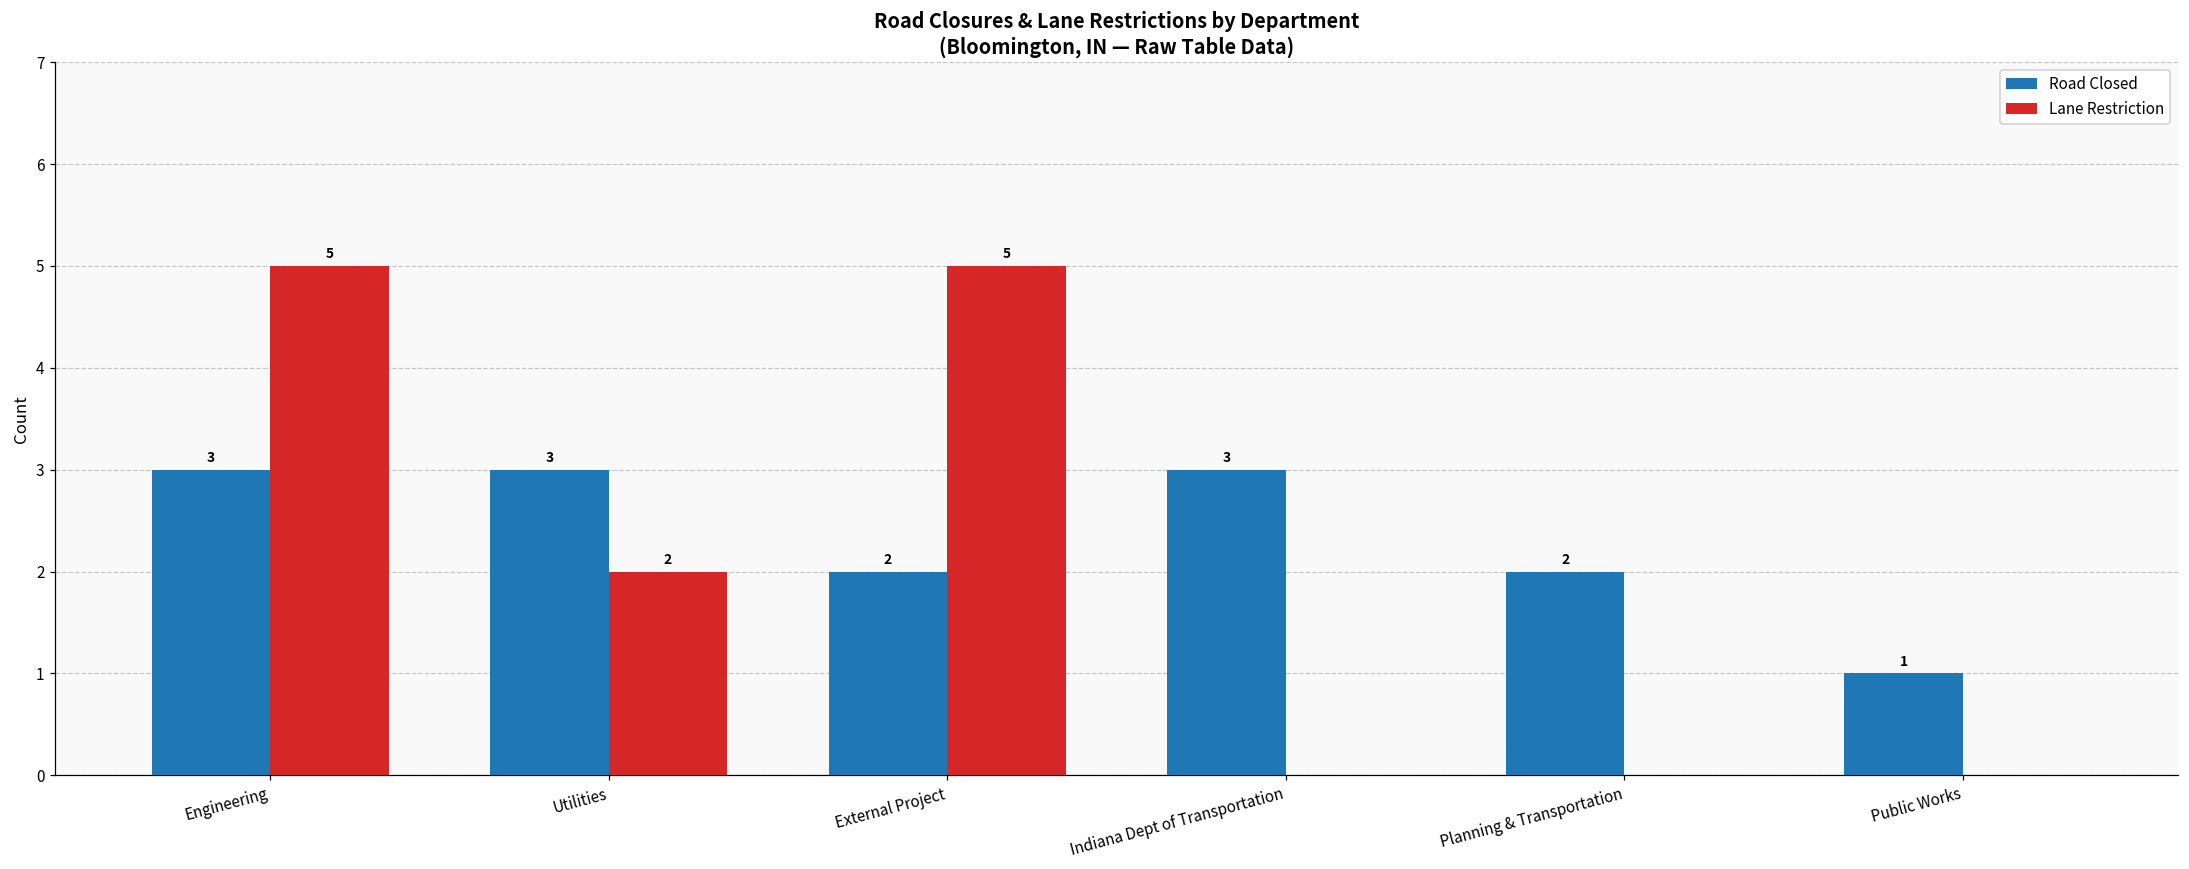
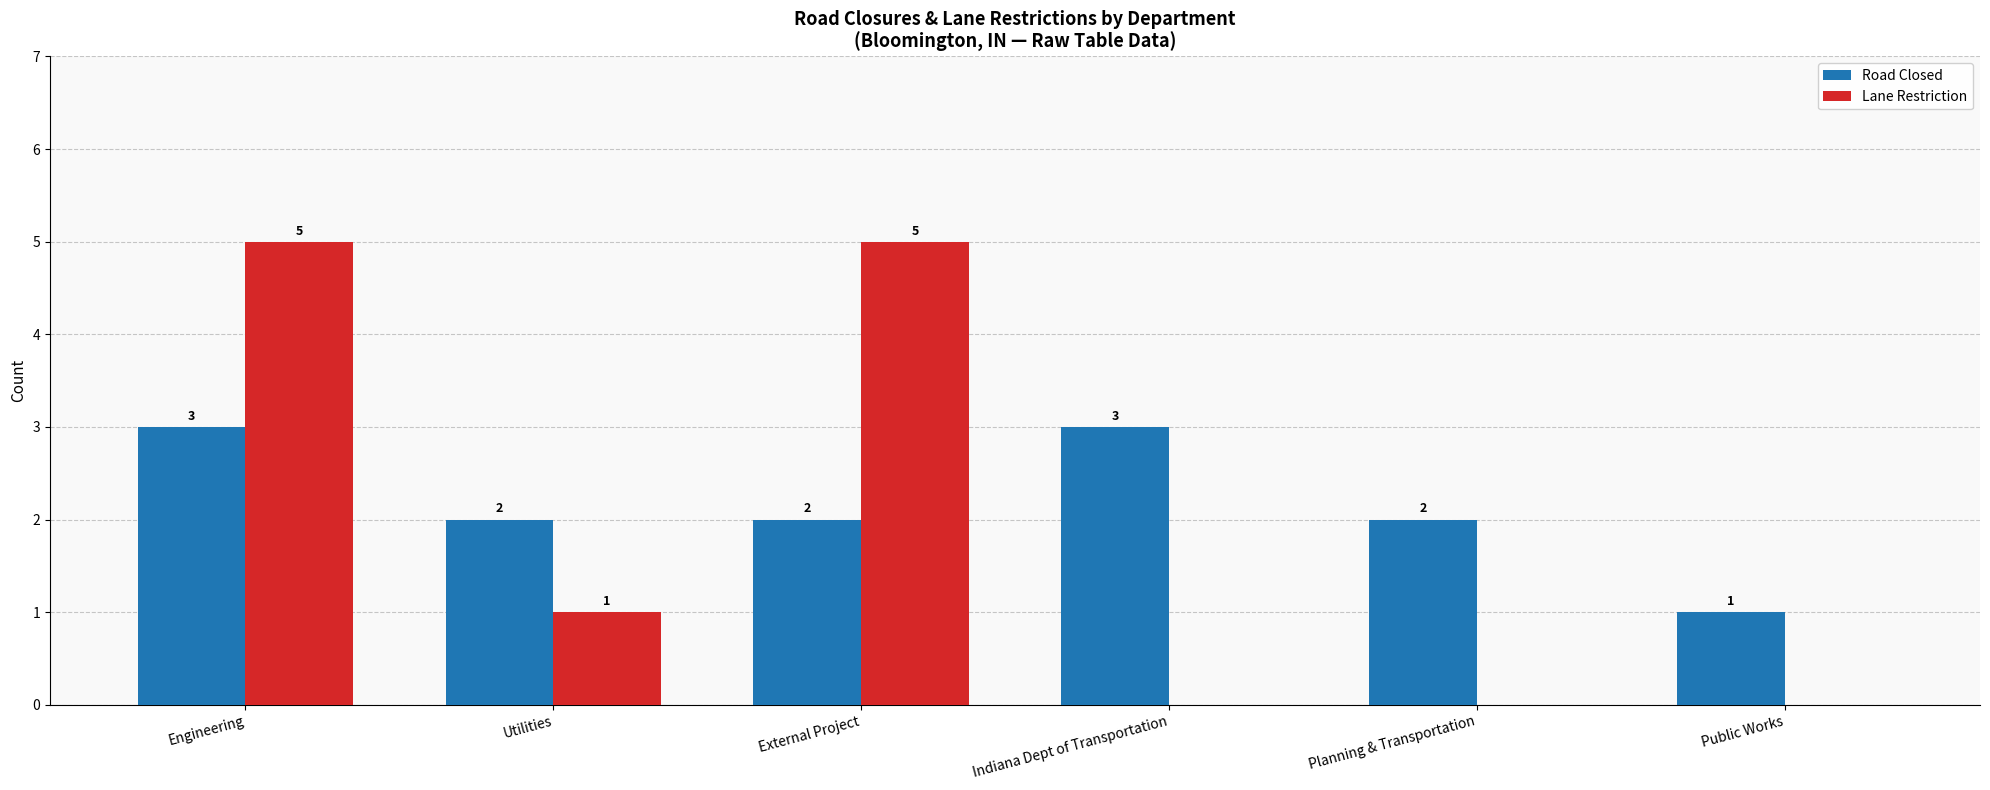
Road Closed, Utilities: 3 -> 2
Lane Restriction, Utilities: 2 -> 1
